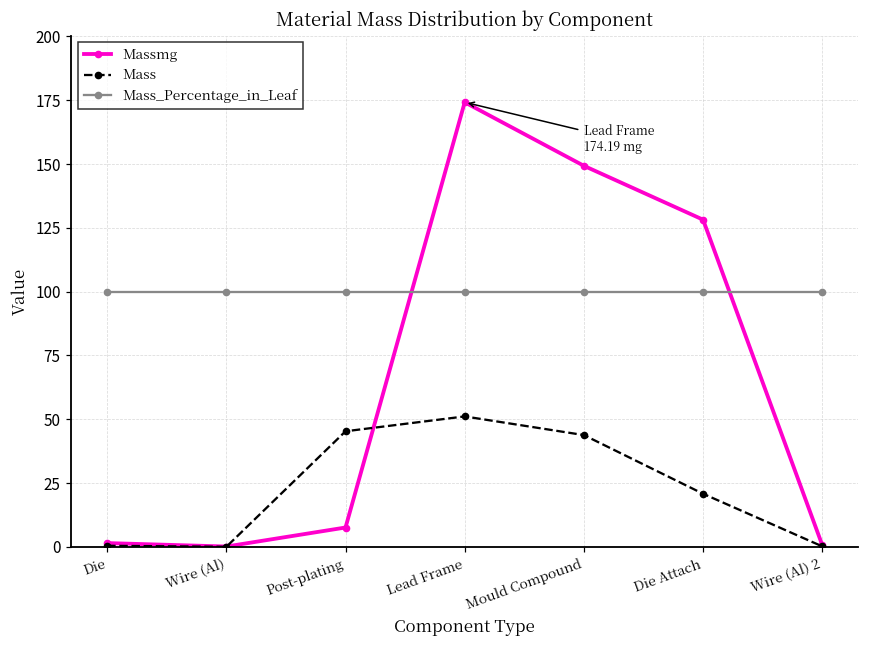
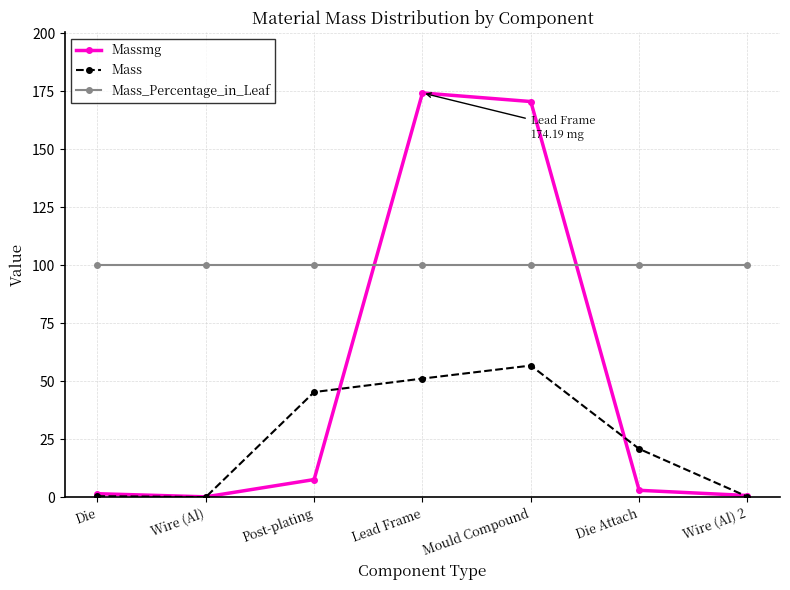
Massmg, Mould Compound: 149 -> 171
Mass, Mould Compound: 44 -> 57
Massmg, Die Attach: 128 -> 3
